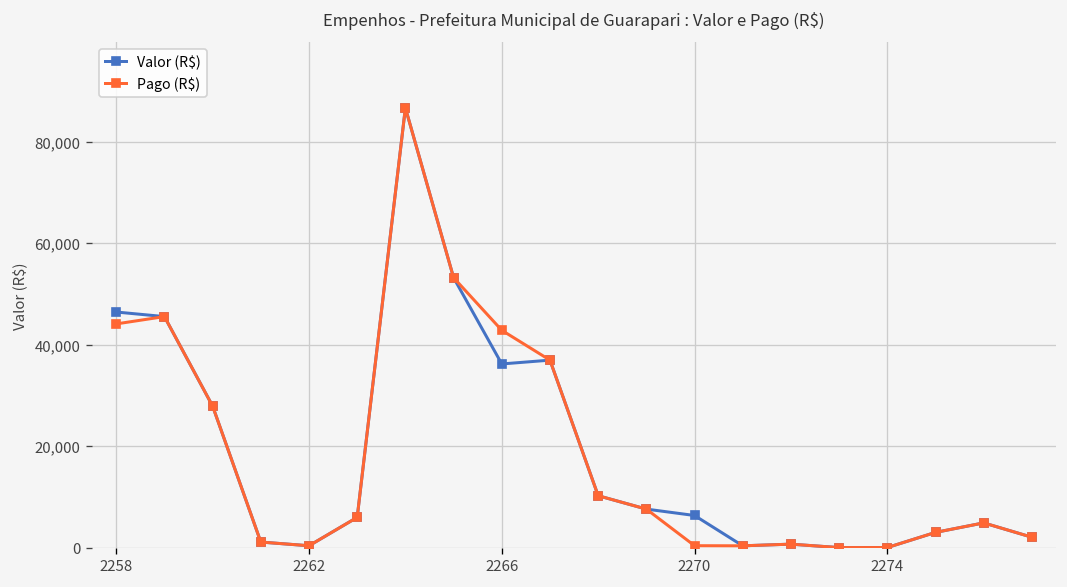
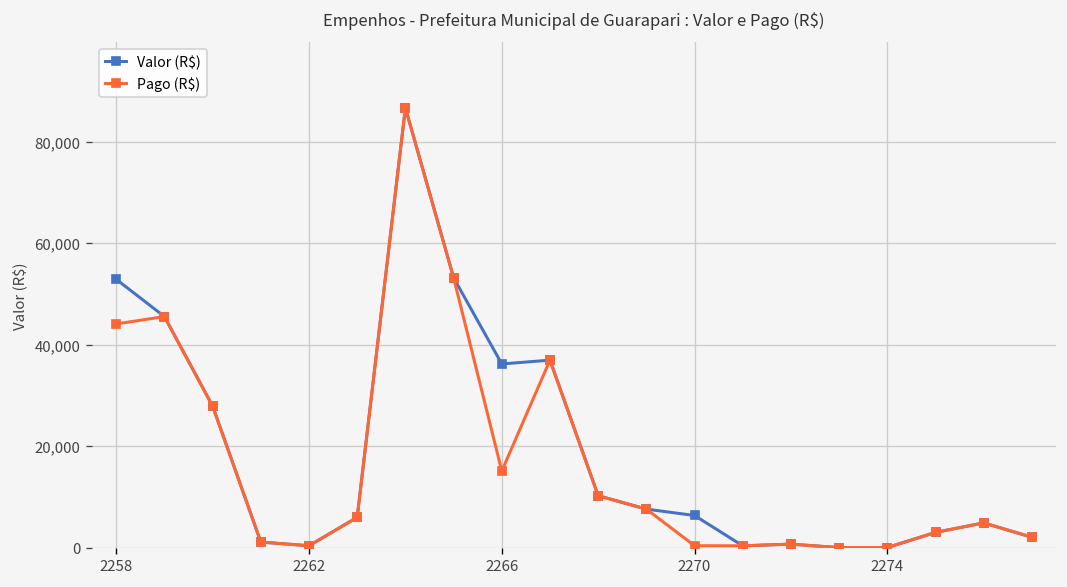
Valor (R$), 2258: 46,000 -> 53,000
Pago (R$), 2266: 43,000 -> 15,000
